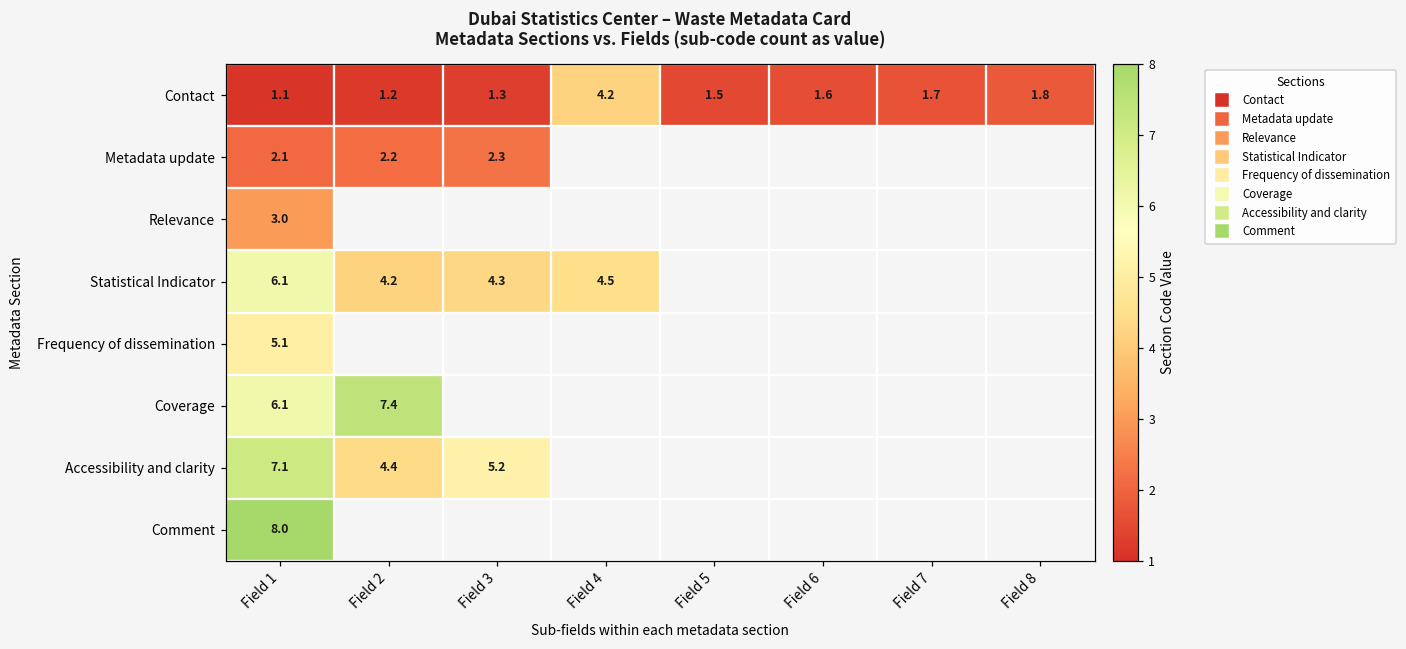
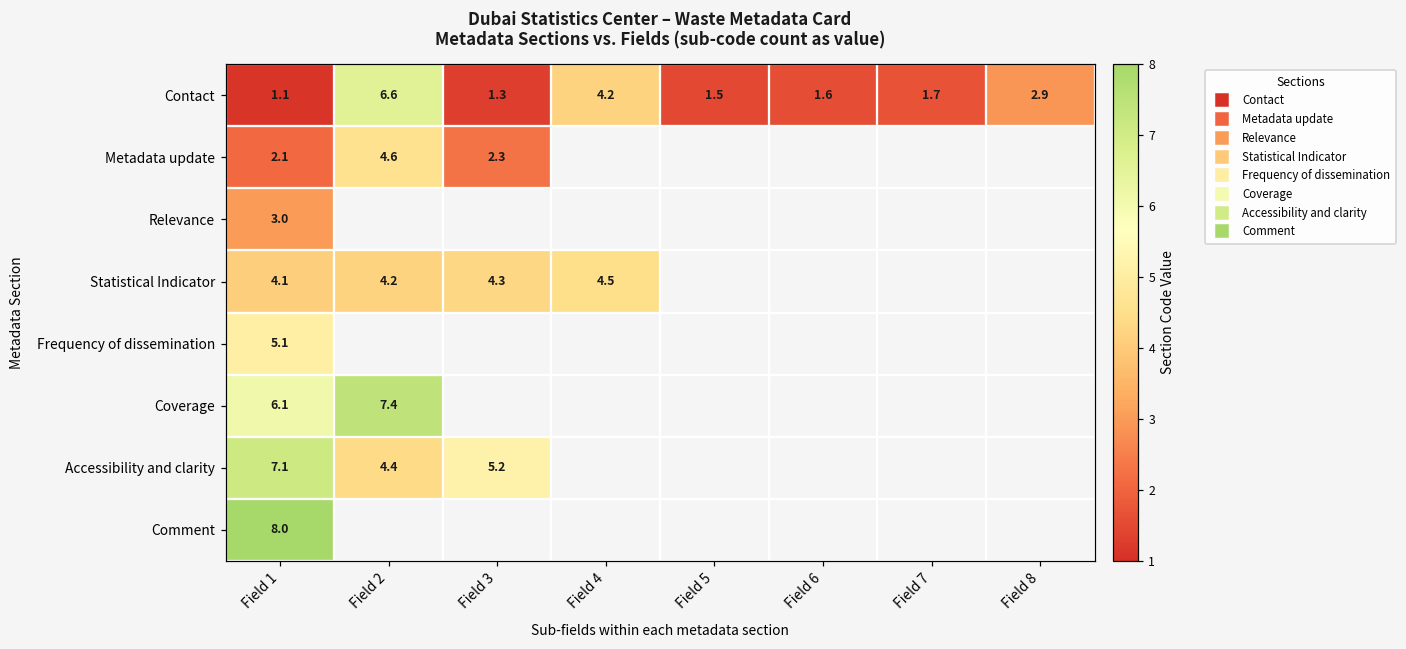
Contact, Field 2: 1.2 -> 6.6
Contact, Field 8: 1.8 -> 2.9
Metadata update, Field 2: 2.2 -> 4.6
Statistical Indicator, Field 1: 6.1 -> 4.1
